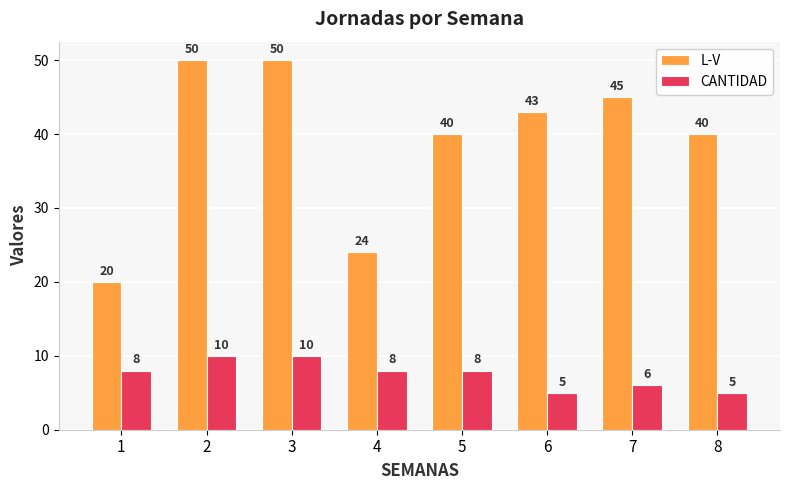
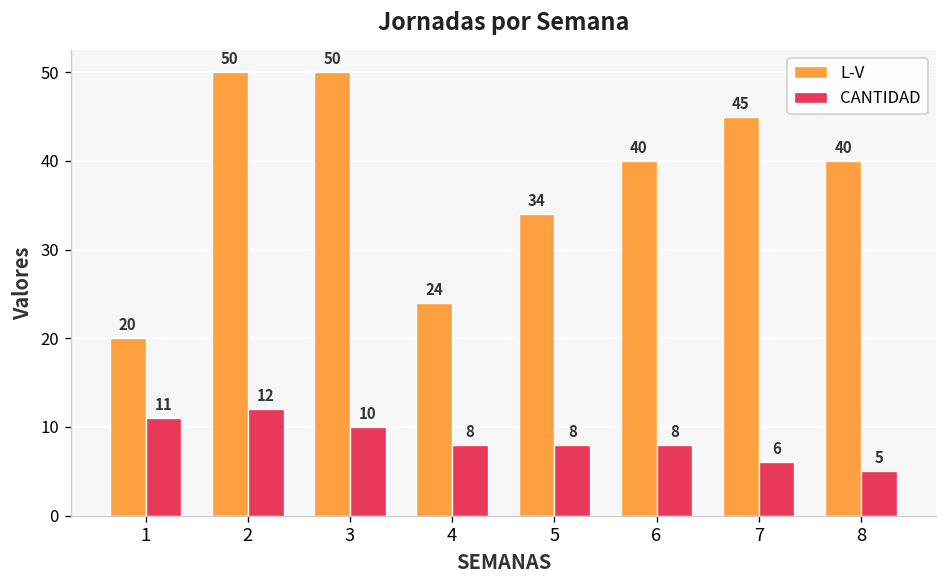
CANTIDAD, 1: 8 -> 11
CANTIDAD, 2: 10 -> 12
L-V, 5: 40 -> 34
L-V, 6: 43 -> 40
CANTIDAD, 6: 5 -> 8
